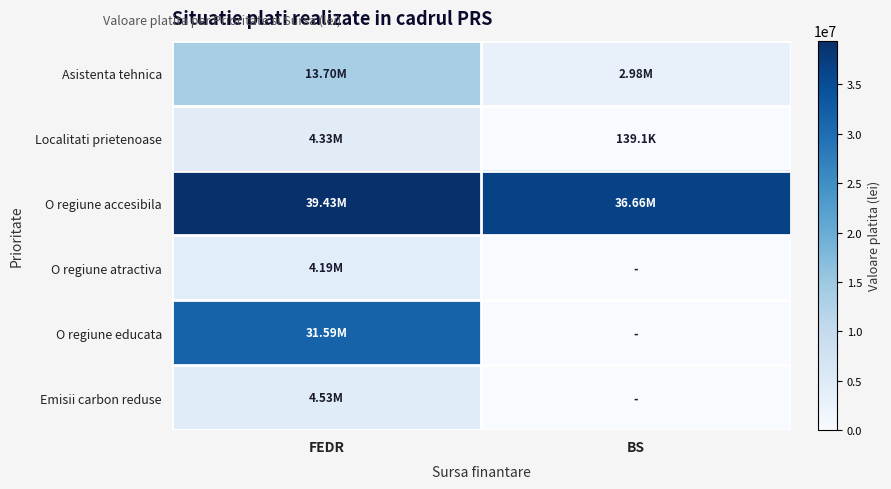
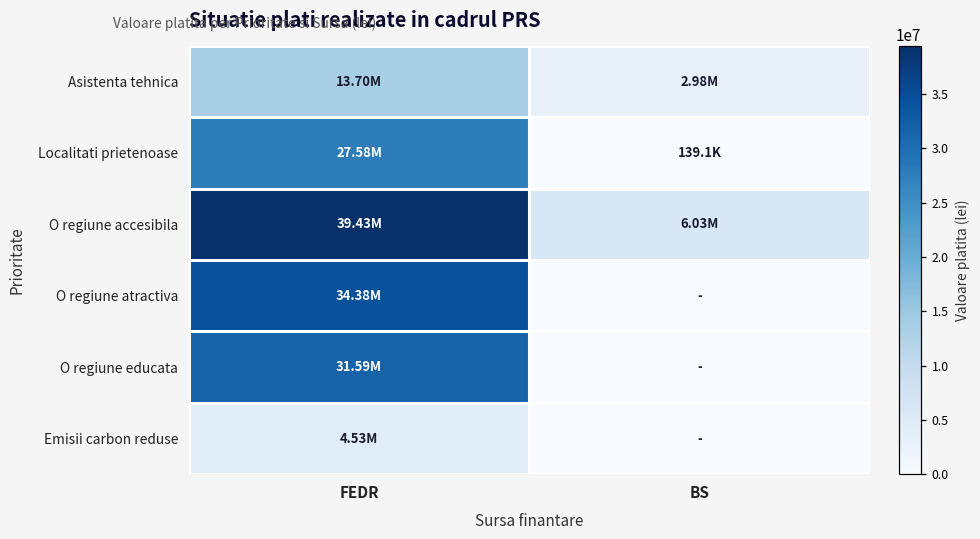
Localitati prietenoase, FEDR: 4.33M -> 27.58M
O regiune accesibila, BS: 36.66M -> 6.03M
O regiune atractiva, FEDR: 4.19M -> 34.38M
